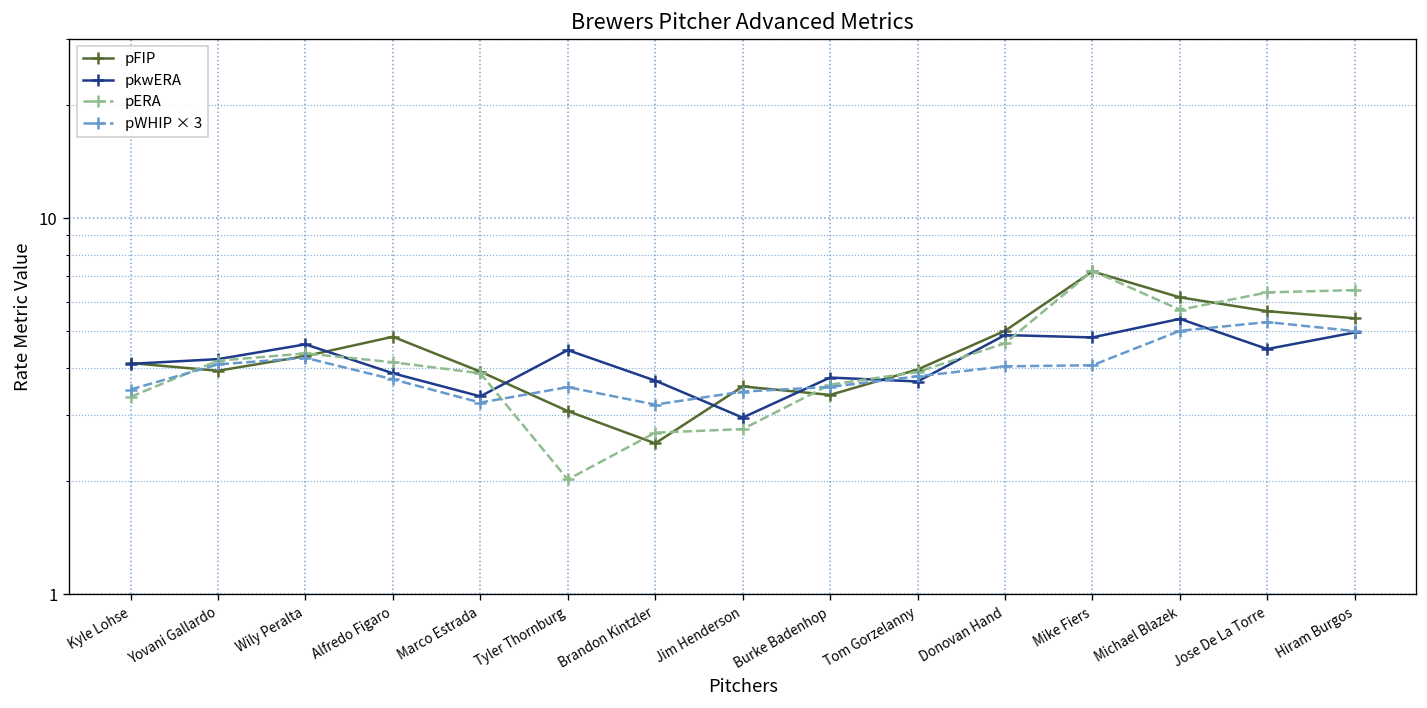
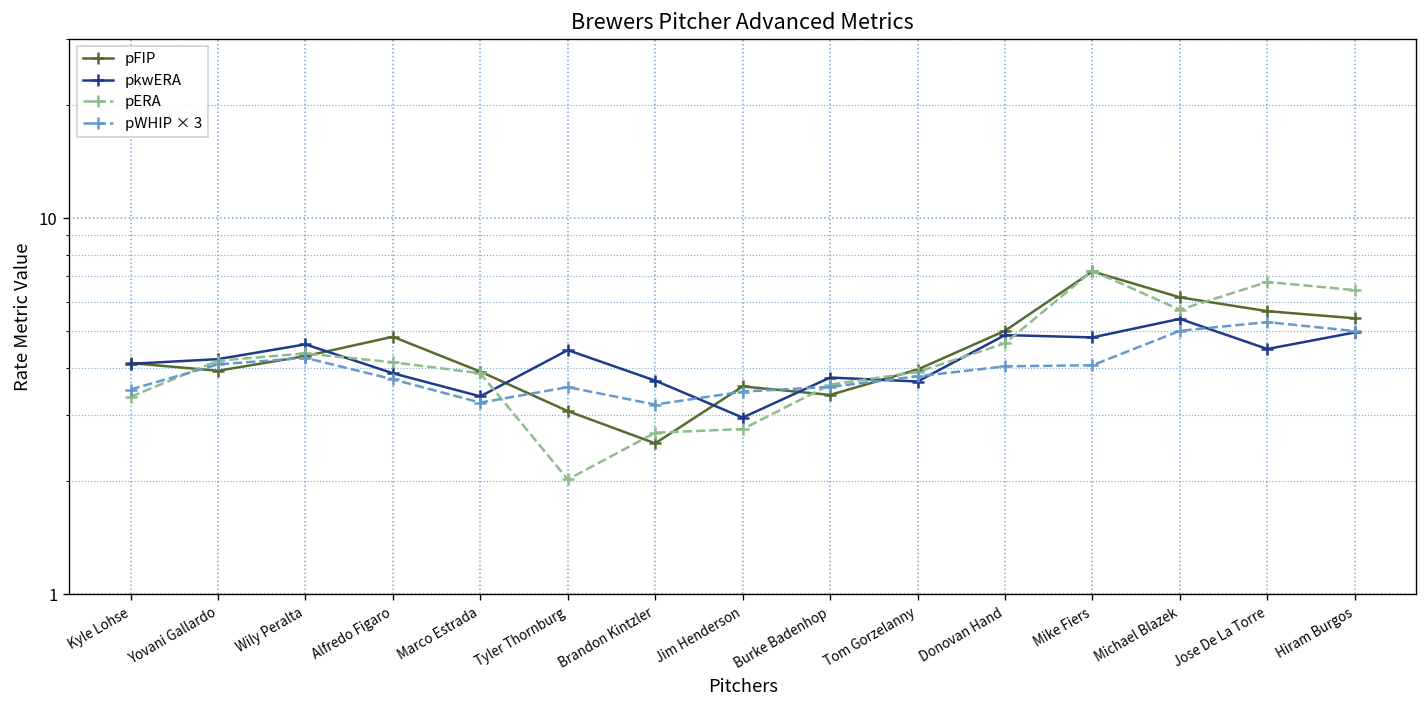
pERA, Jose De La Torre: 6.4 -> 6.8
